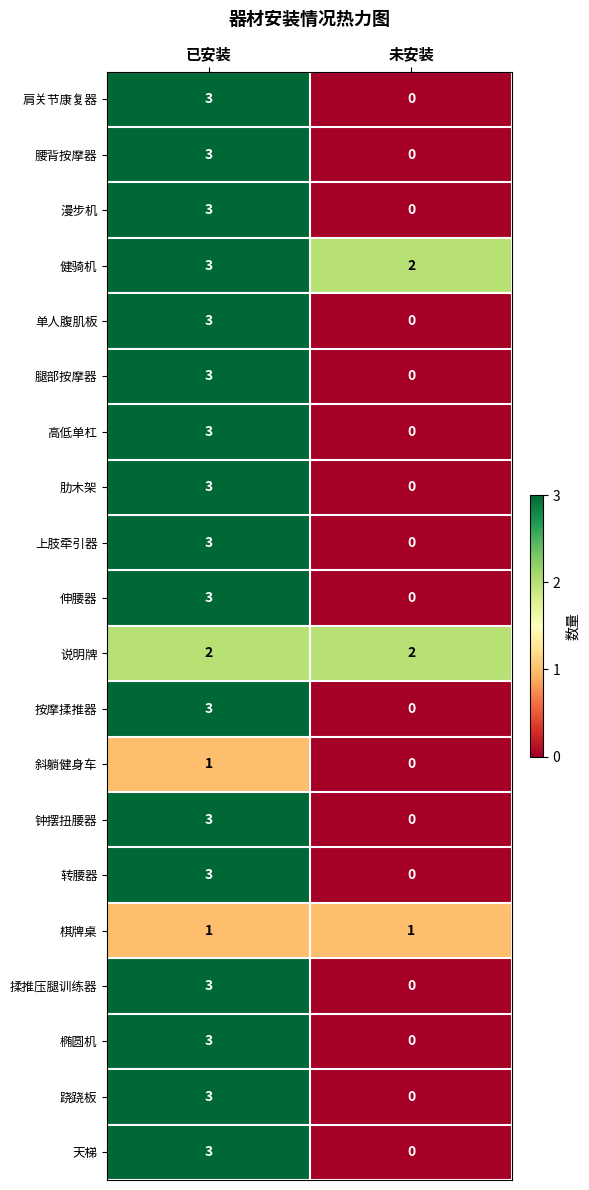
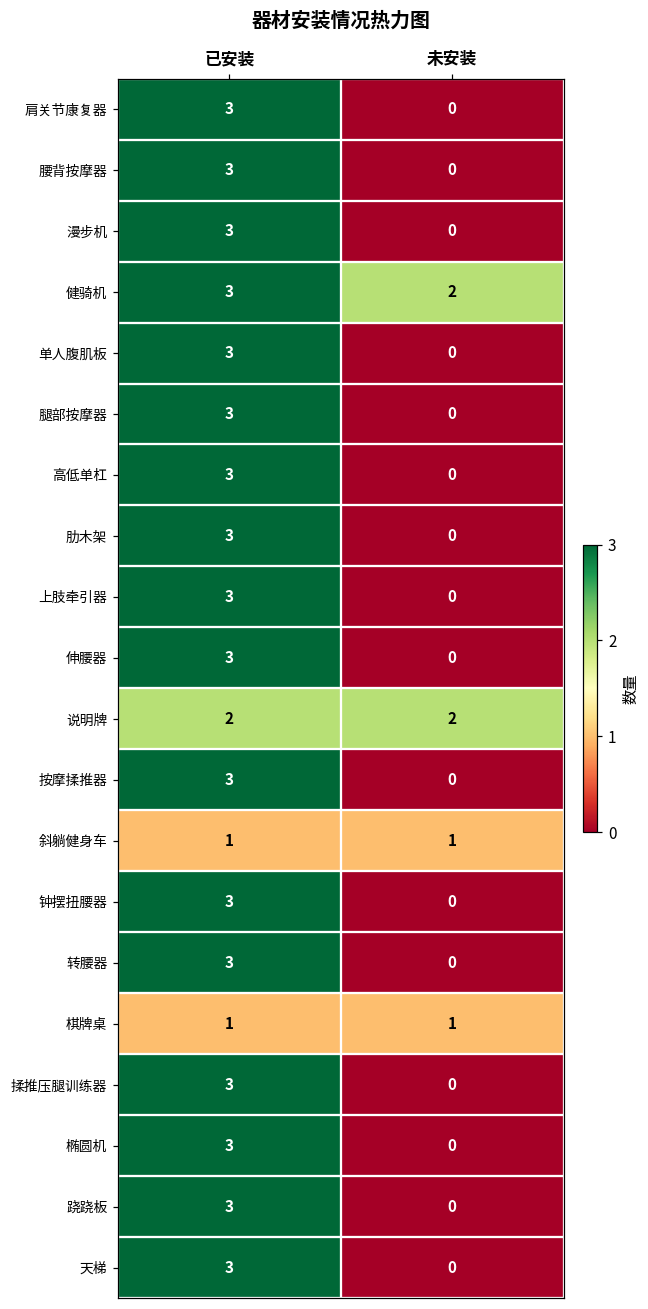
斜躺健身车, 未安装: 0 -> 1
